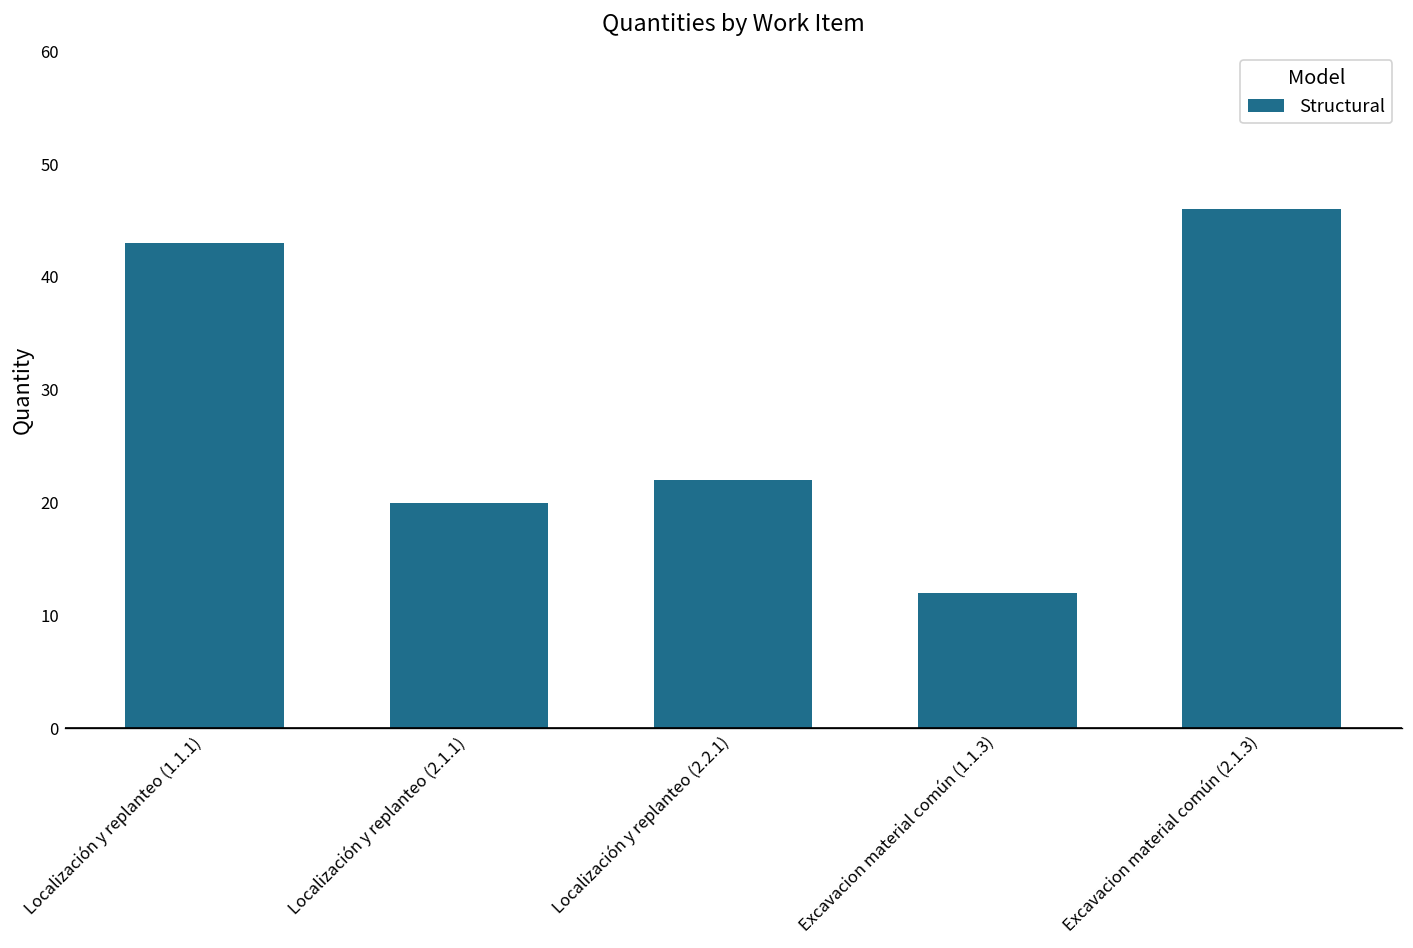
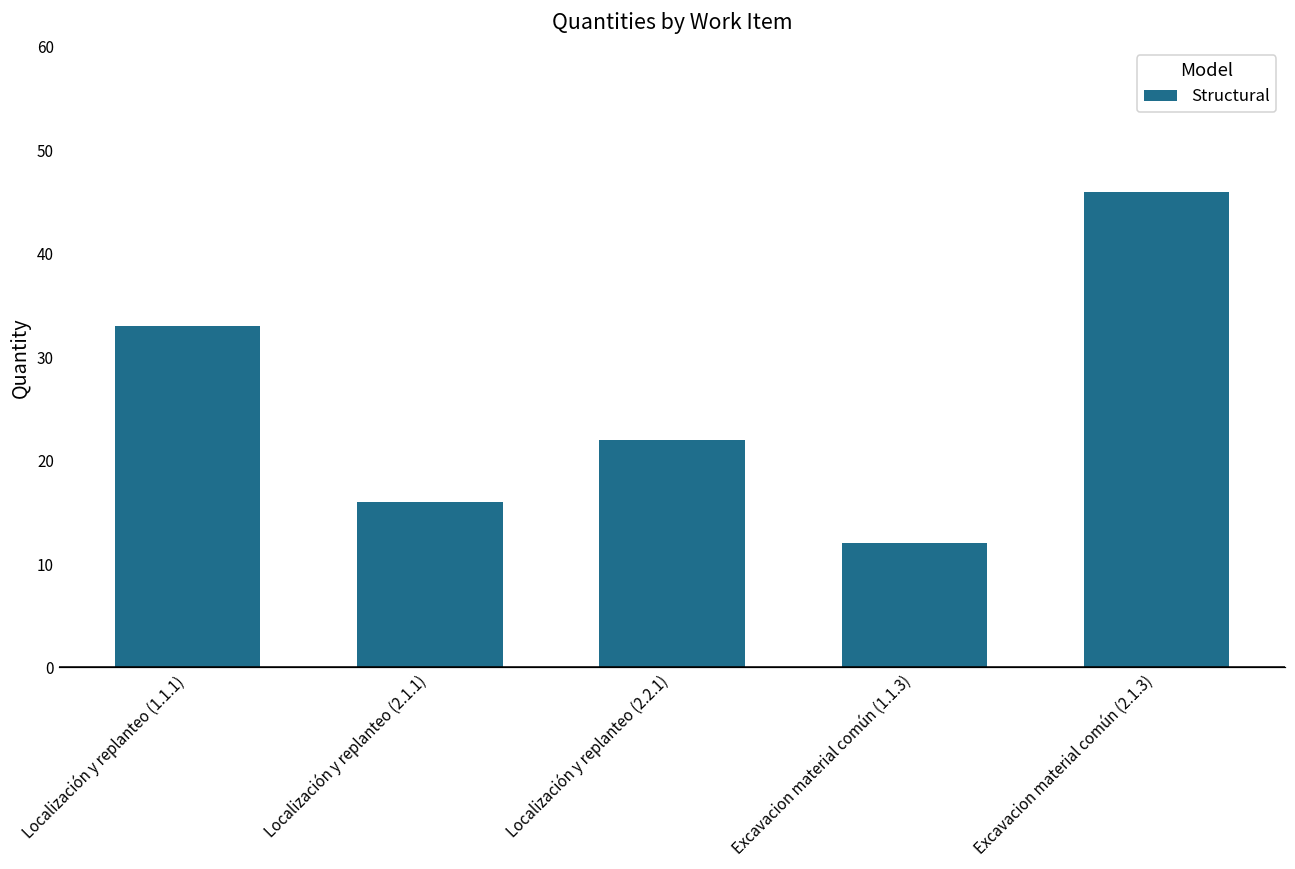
Localización y replanteo (1.1.1): 43 -> 33
Localización y replanteo (2.1.1): 20 -> 16
